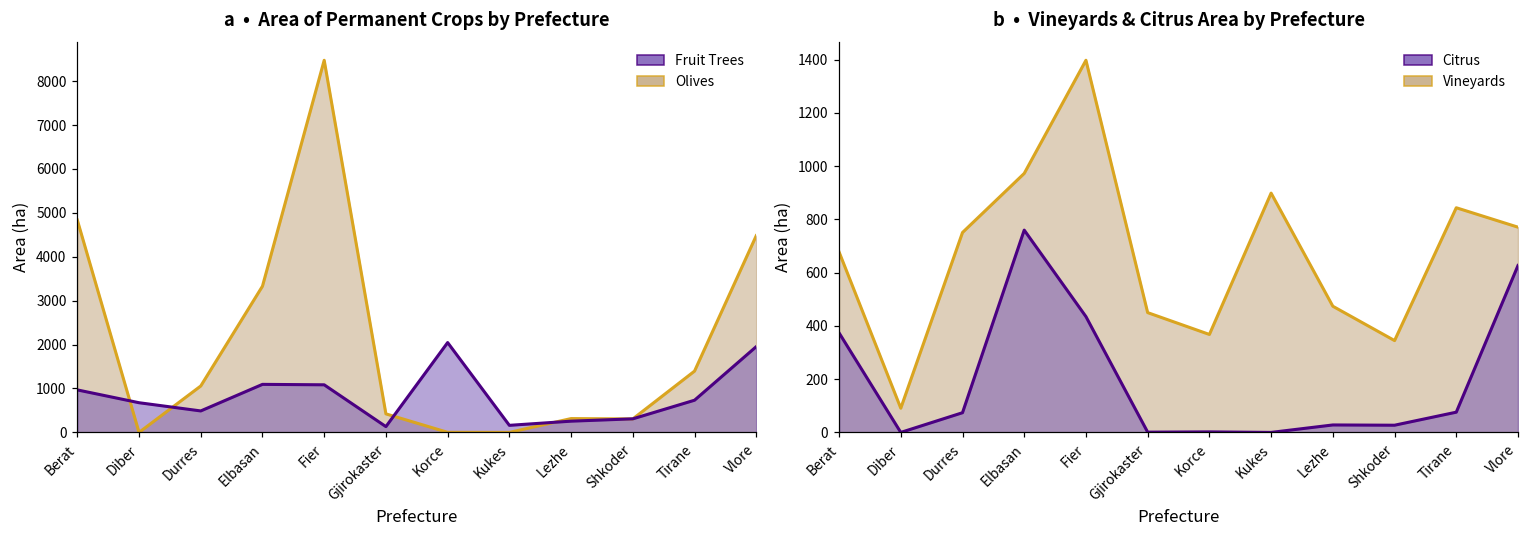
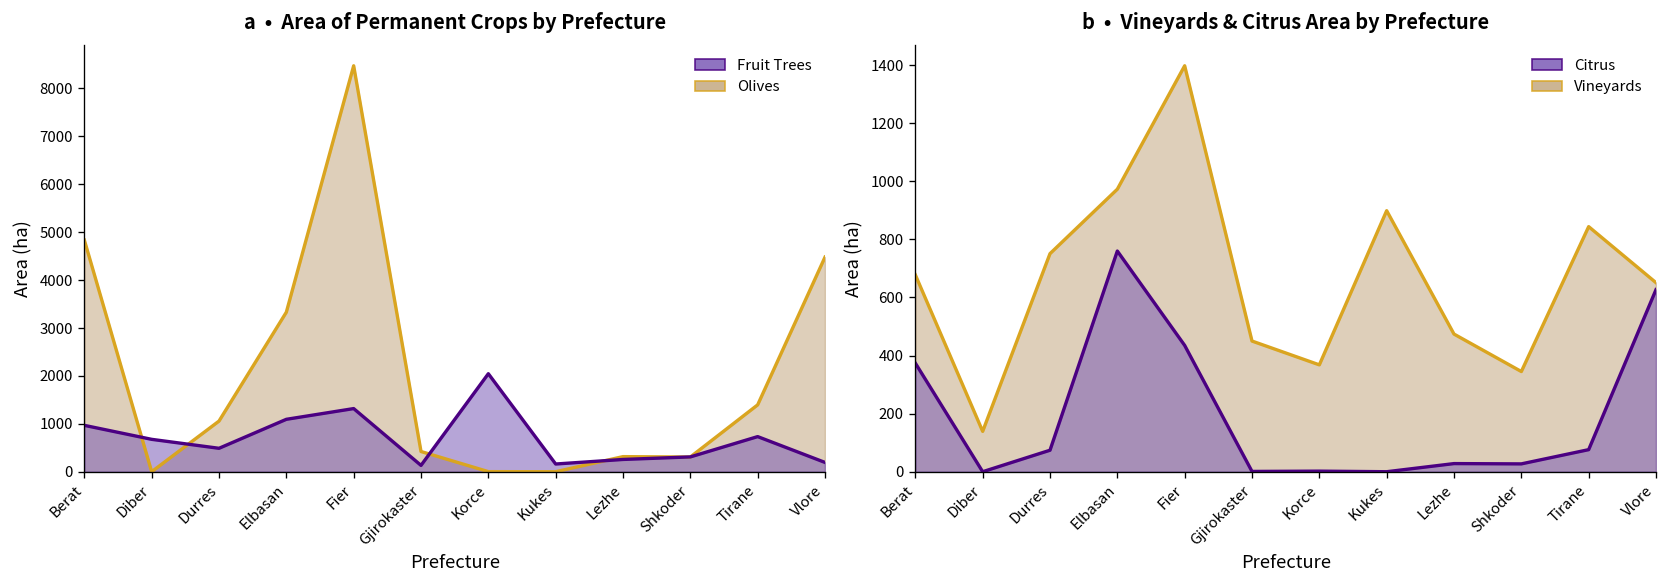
a • Area of Permanent Crops by Prefecture, Fruit Trees, Fier: 1100 -> 1300
a • Area of Permanent Crops by Prefecture, Fruit Trees, Vlore: 2000 -> 200
b • Vineyards & Citrus Area by Prefecture, Vineyards, Diber: 90 -> 140
b • Vineyards & Citrus Area by Prefecture, Vineyards, Vlore: 770 -> 650
